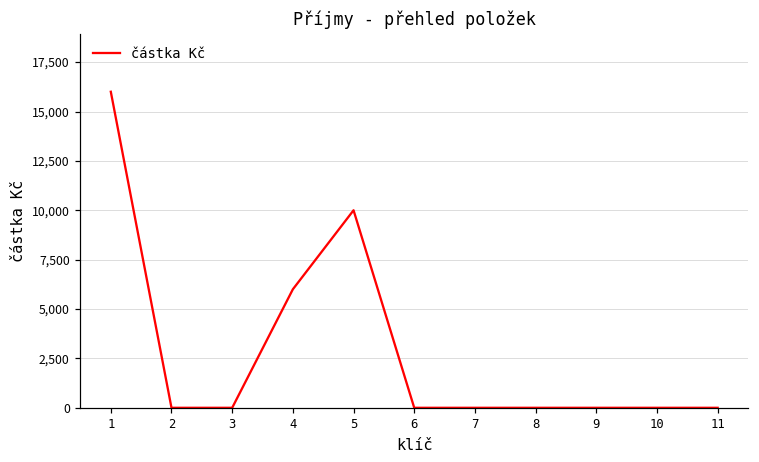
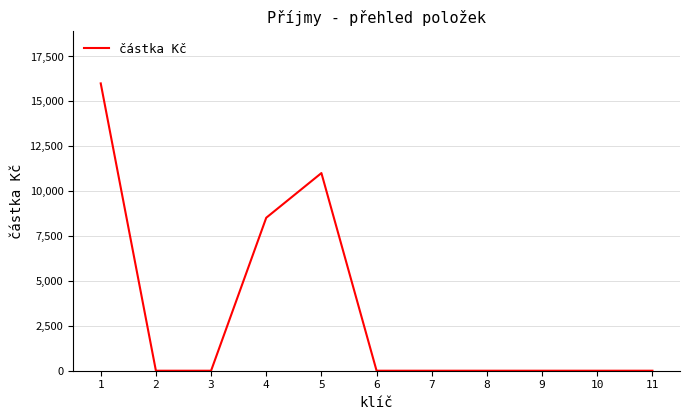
4: 6,000 -> 8,500
5: 10,000 -> 11,000
